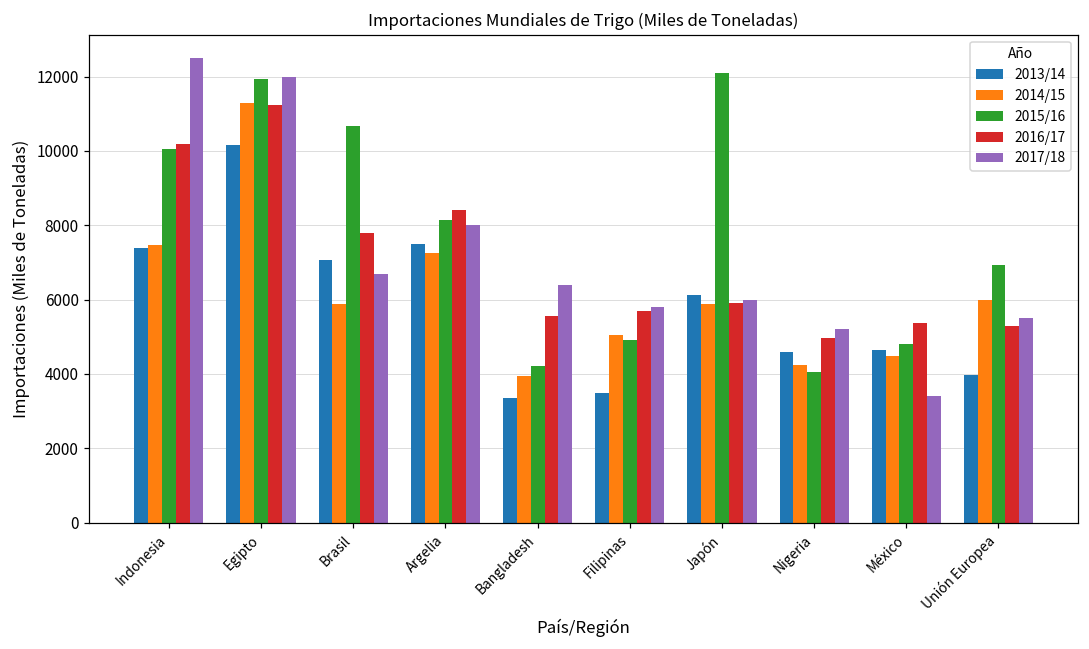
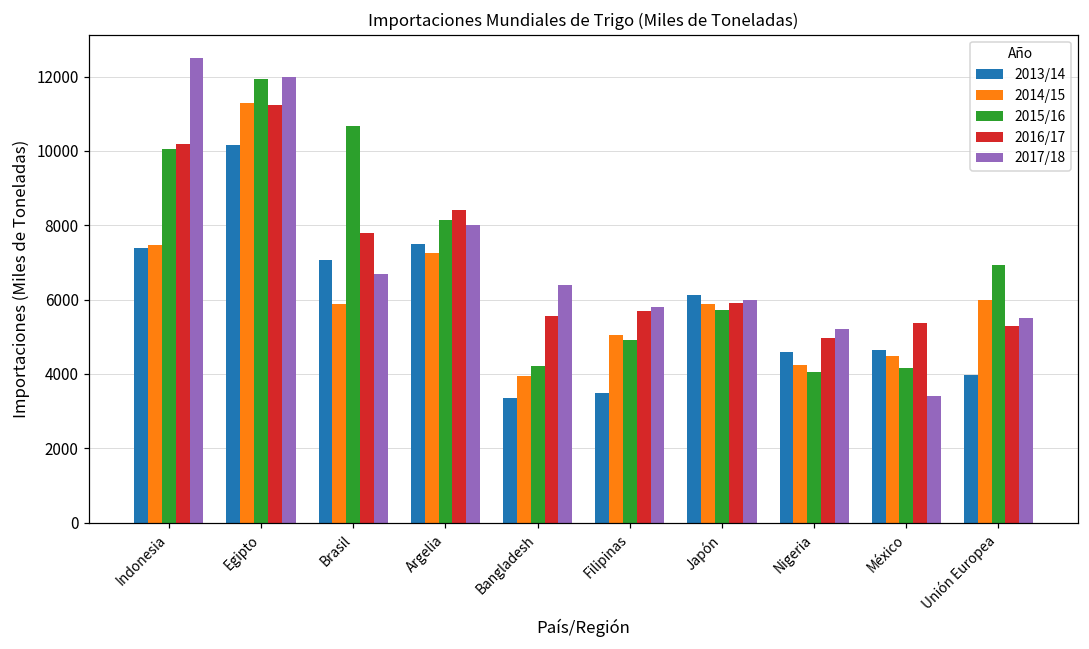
2015/16, Japón: 12100 -> 5700
2015/16, México: 4800 -> 4200
